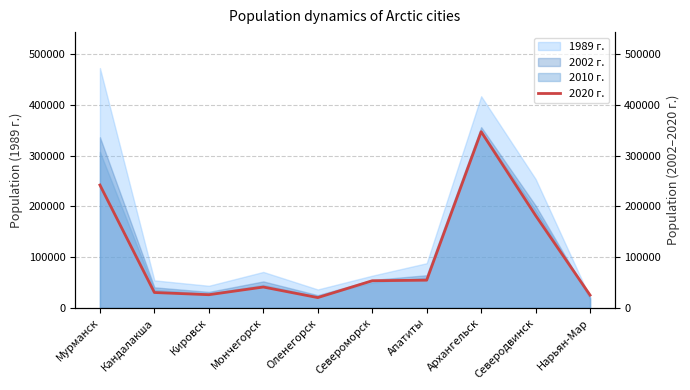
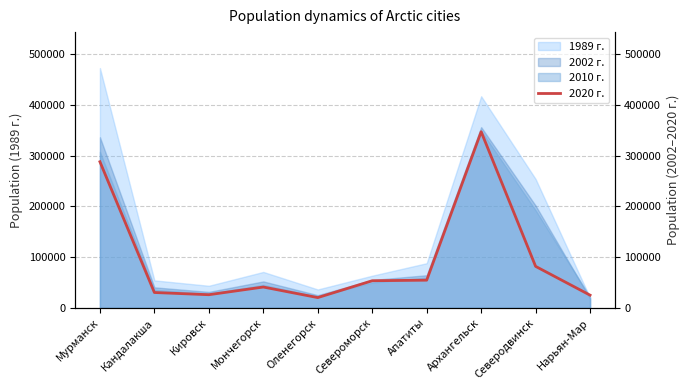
2020 г., Мурманск: 240000 -> 290000
2020 г., Северодвинск: 180000 -> 80000
